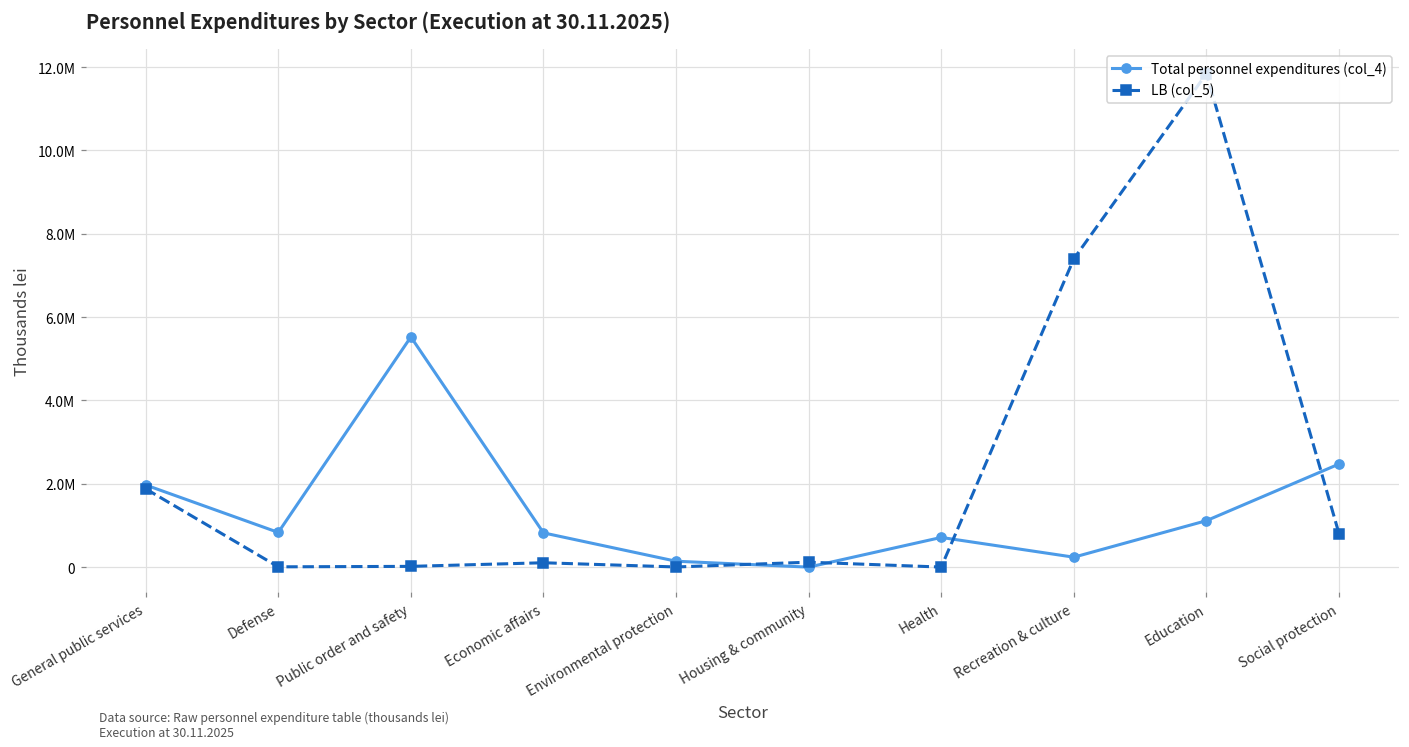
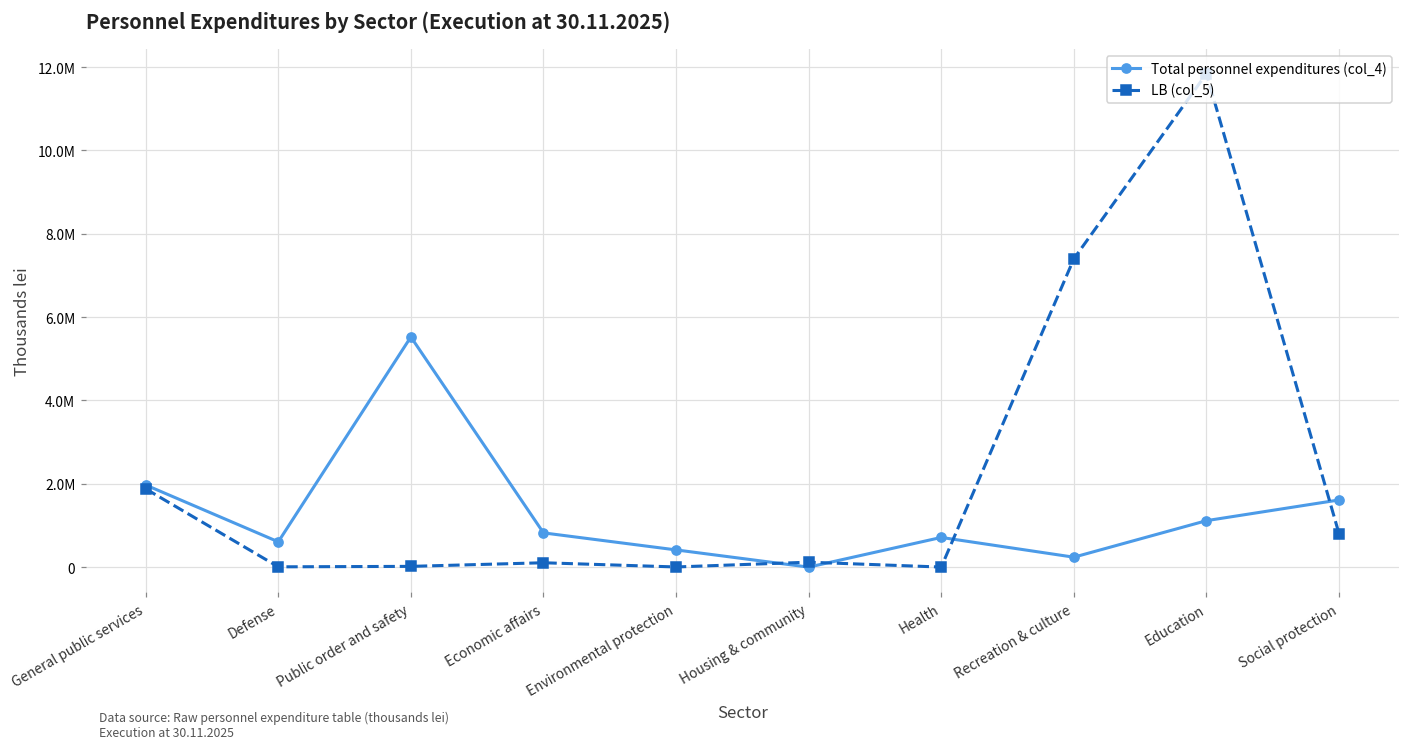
Total personnel expenditures (col_4), Defense: 800000 -> 600000
Total personnel expenditures (col_4), Environmental protection: 100000 -> 400000
Total personnel expenditures (col_4), Social protection: 2500000 -> 1600000
